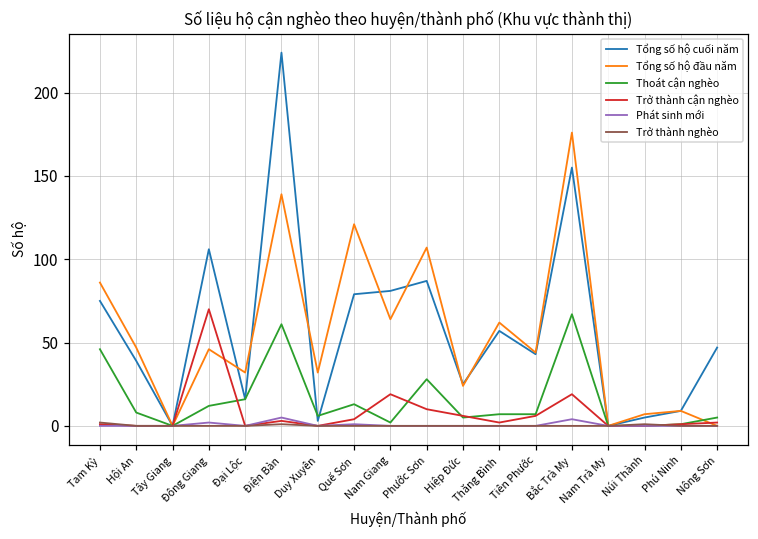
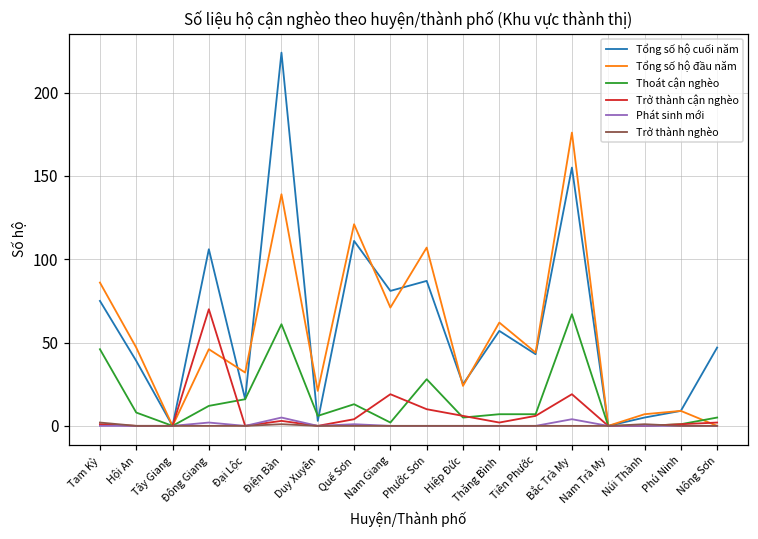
Tổng số hộ đầu năm, Duy Xuyên: 32 -> 21
Tổng số hộ cuối năm, Quế Sơn: 79 -> 111
Tổng số hộ đầu năm, Nam Giang: 64 -> 71
